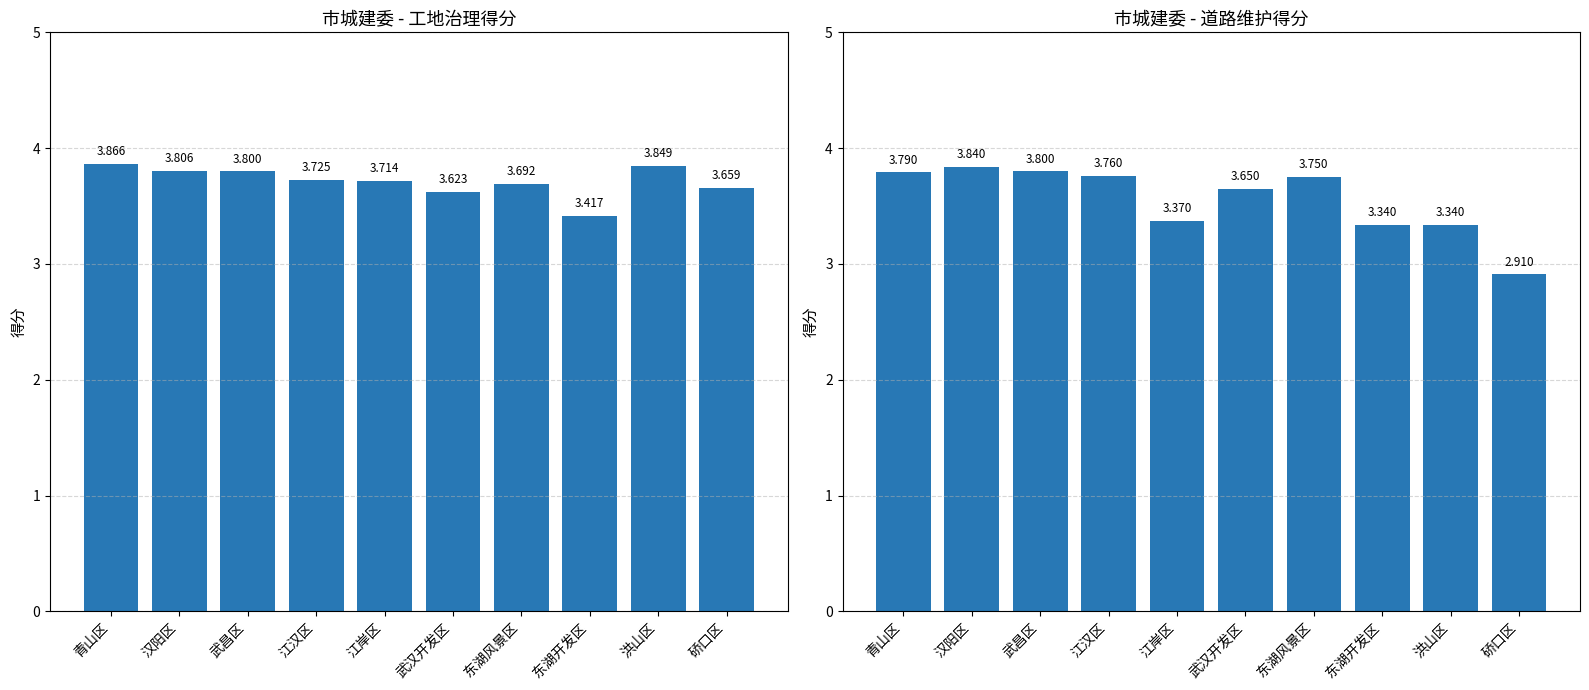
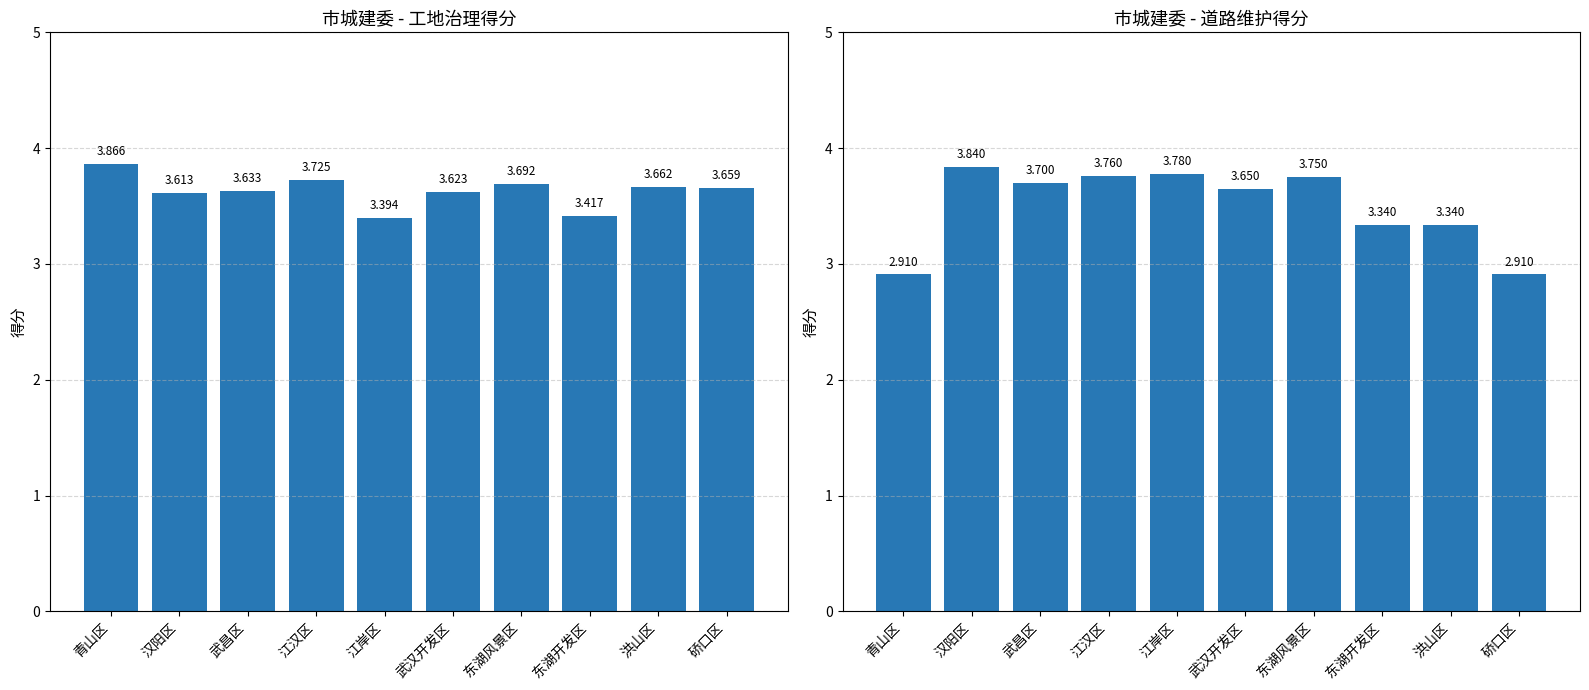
市城建委 - 工地治理得分, 汉阳区: 3.806 -> 3.613
市城建委 - 工地治理得分, 武昌区: 3.800 -> 3.633
市城建委 - 工地治理得分, 江岸区: 3.714 -> 3.394
市城建委 - 工地治理得分, 洪山区: 3.849 -> 3.662
市城建委 - 道路维护得分, 青山区: 3.790 -> 2.910
市城建委 - 道路维护得分, 武昌区: 3.800 -> 3.700
市城建委 - 道路维护得分, 江岸区: 3.370 -> 3.780
